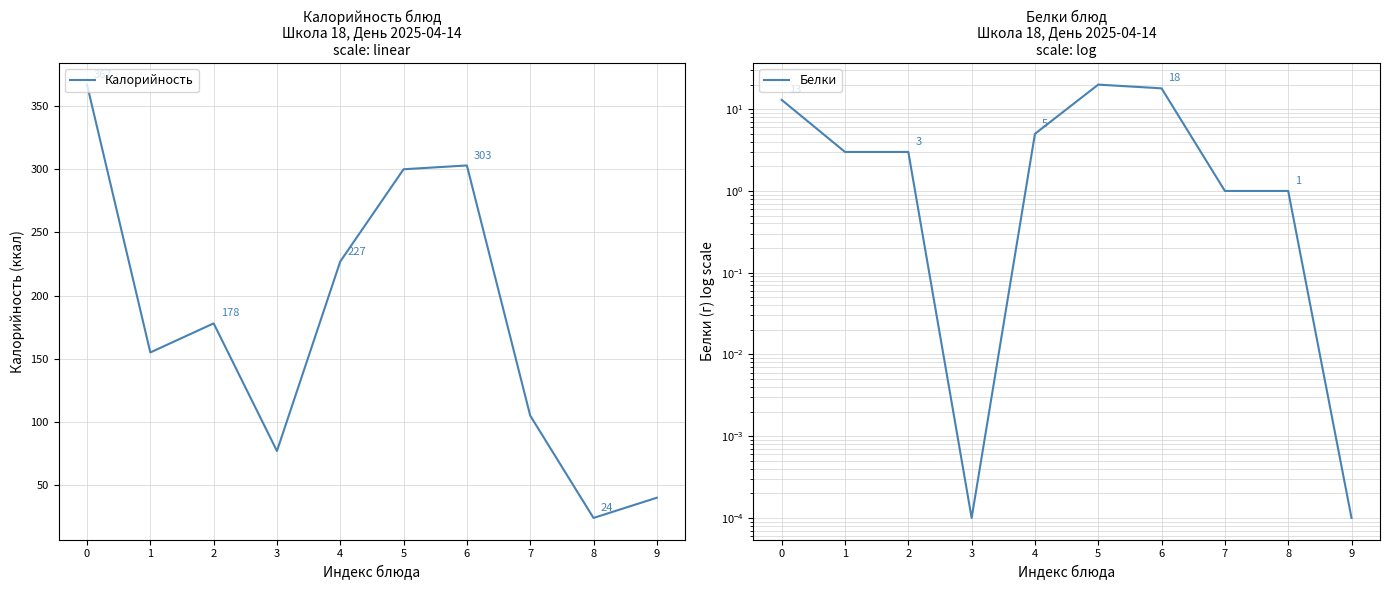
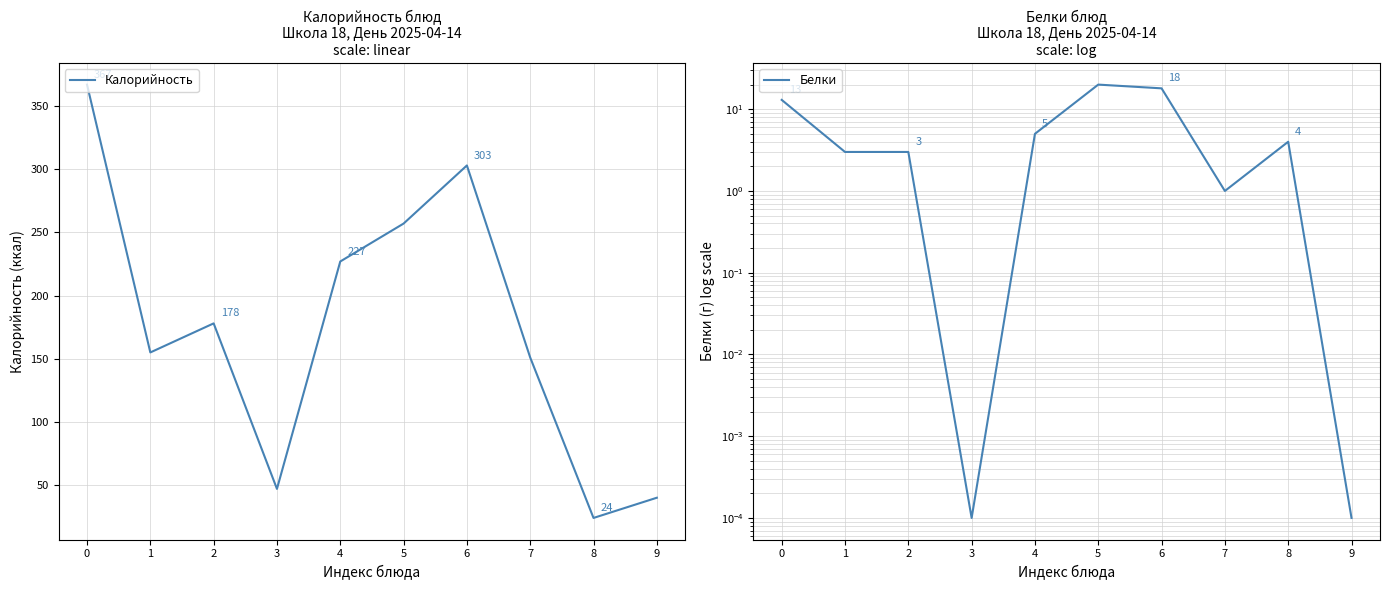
Калорийность блюд Школа 18, День 2025-04-14 scale: linear, 3: 77 -> 47
Калорийность блюд Школа 18, День 2025-04-14 scale: linear, 5: 300 -> 257
Калорийность блюд Школа 18, День 2025-04-14 scale: linear, 7: 105 -> 151
Белки блюд Школа 18, День 2025-04-14 scale: log, 8: 1 -> 4
